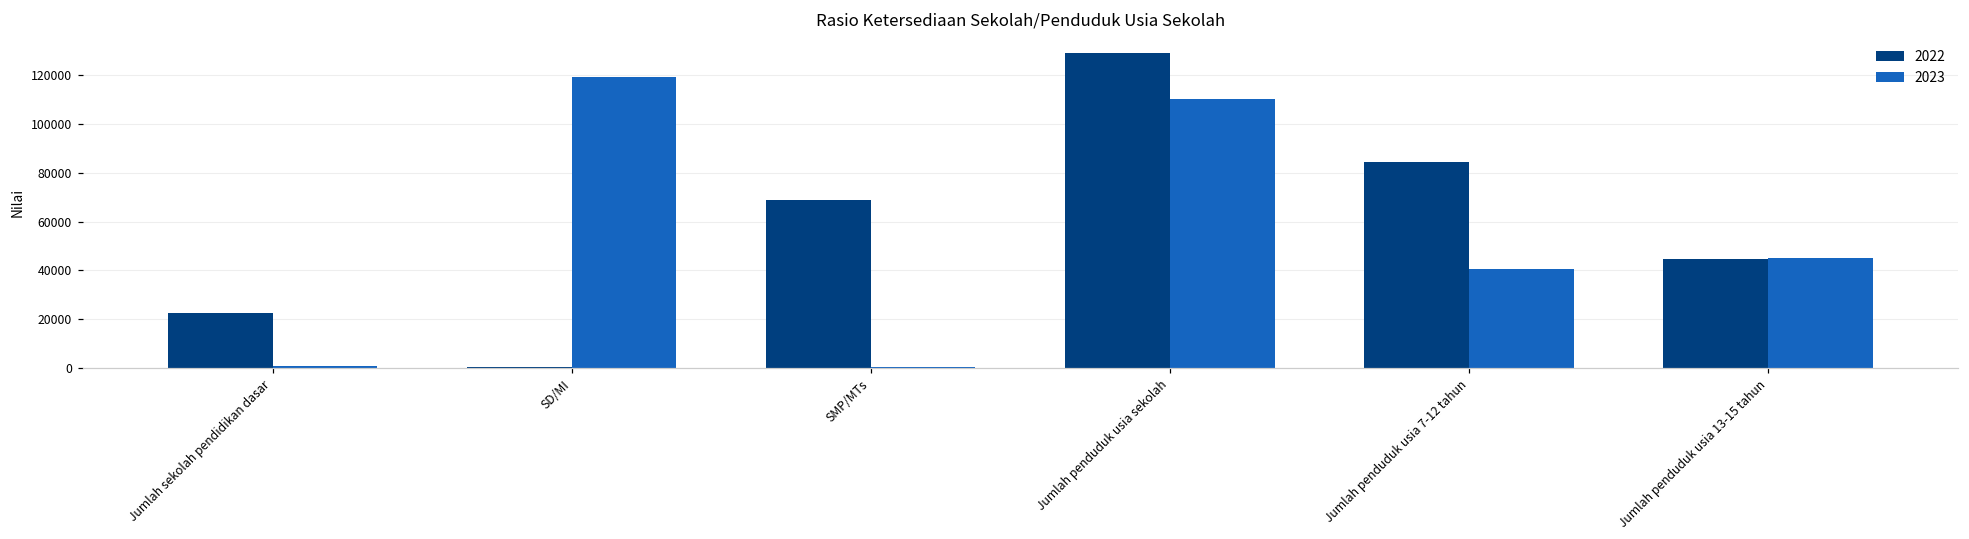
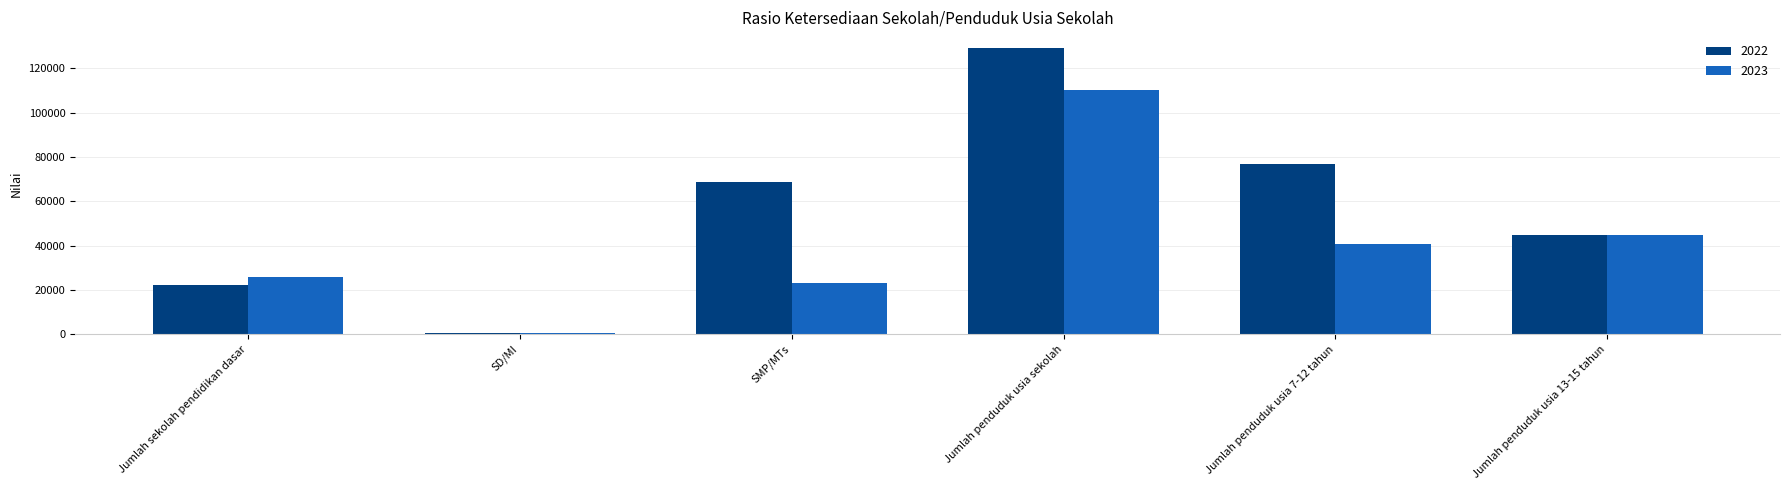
2023, Jumlah sekolah pendidikan dasar: 1000 -> 26000
2023, SD/MI: 119000 -> 0
2023, SMP/MTs: 0 -> 23000
2022, Jumlah penduduk usia 7-12 tahun: 84000 -> 77000
